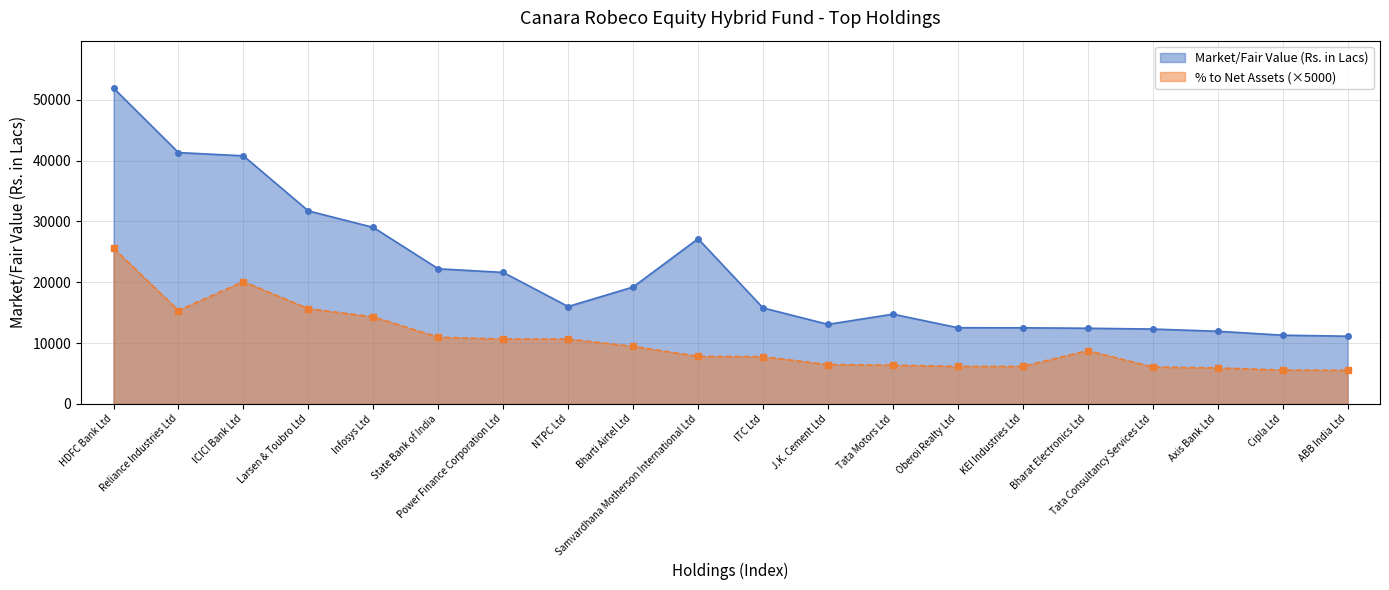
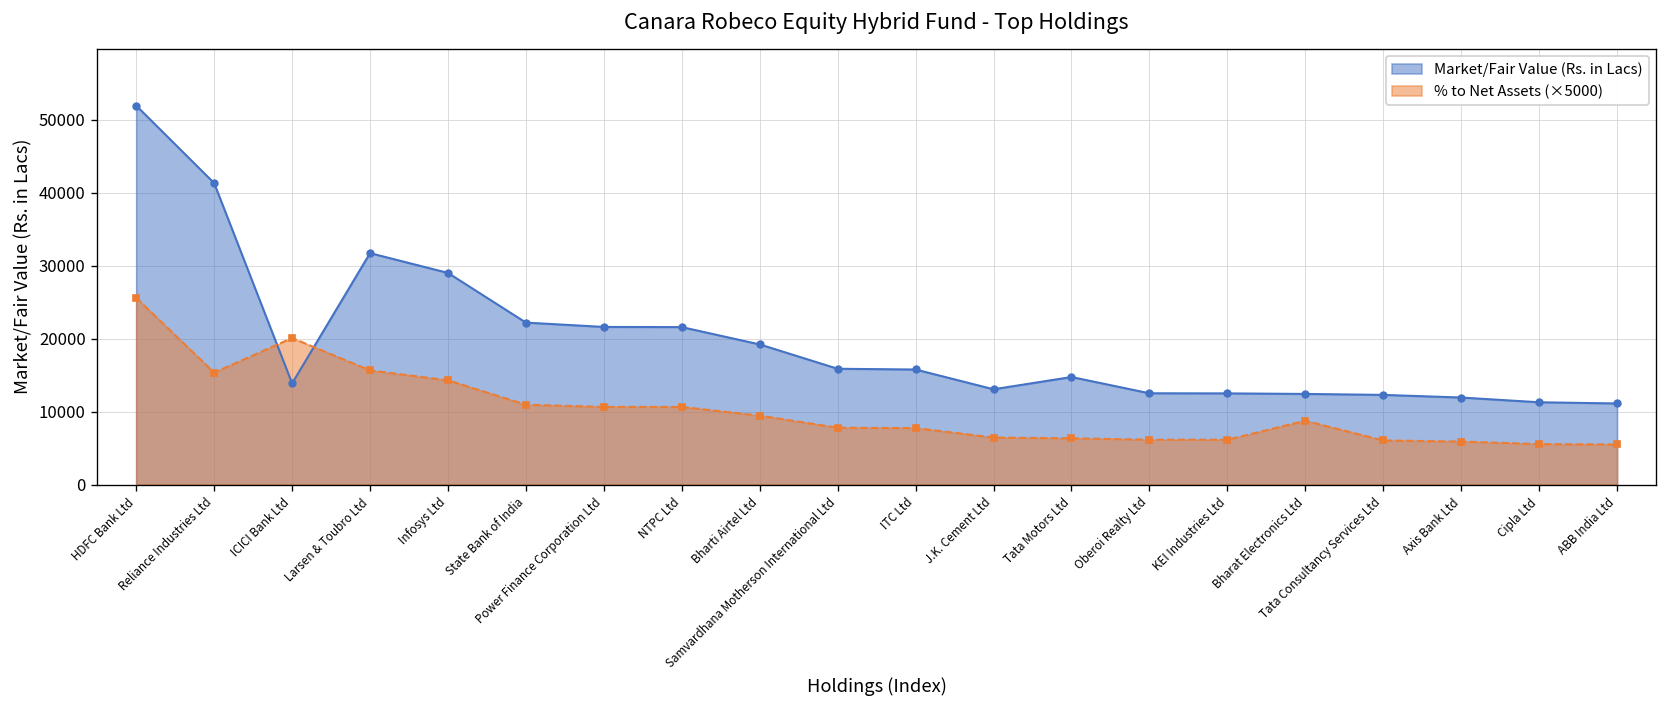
Market/Fair Value (Rs. in Lacs), ICICI Bank Ltd: 41000 -> 14000
Market/Fair Value (Rs. in Lacs), NTPC Ltd: 16000 -> 22000
Market/Fair Value (Rs. in Lacs), Samvardhana Motherson International Ltd: 27000 -> 16000
